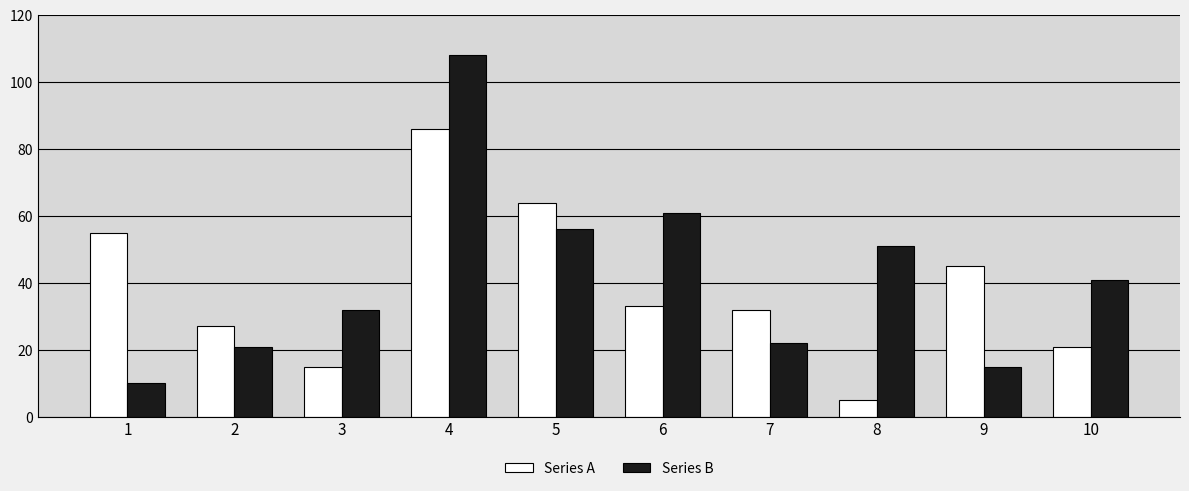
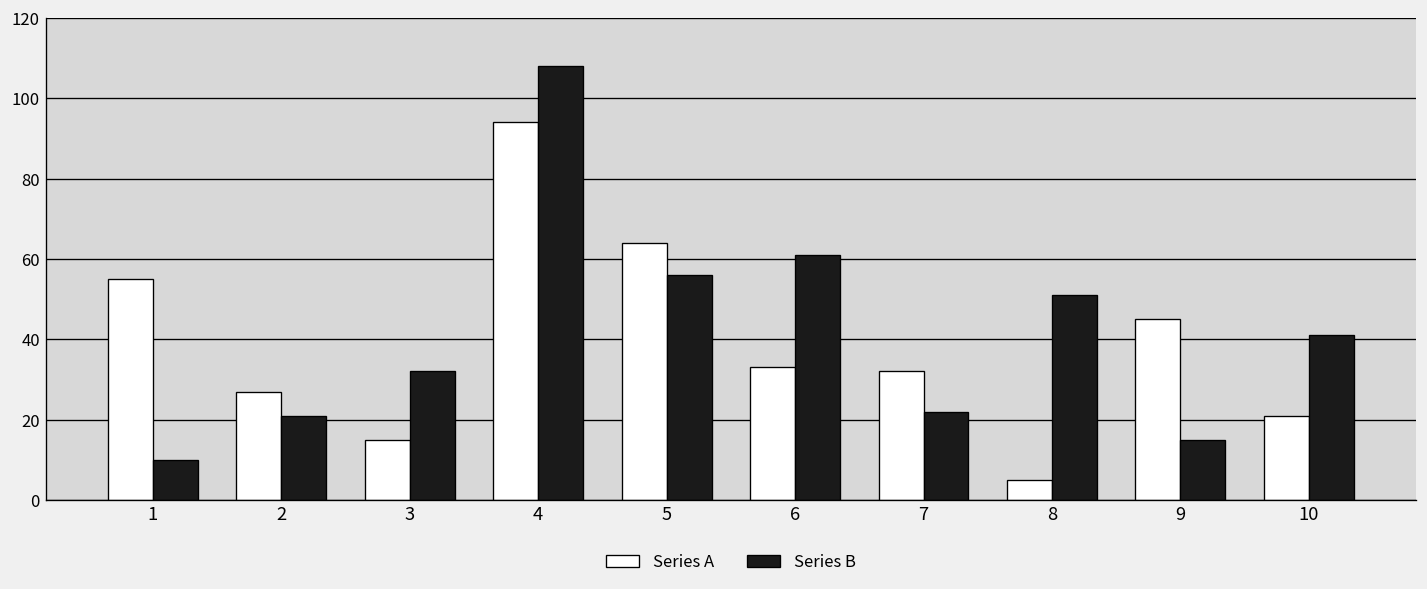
Series A, 4: 86 -> 94
